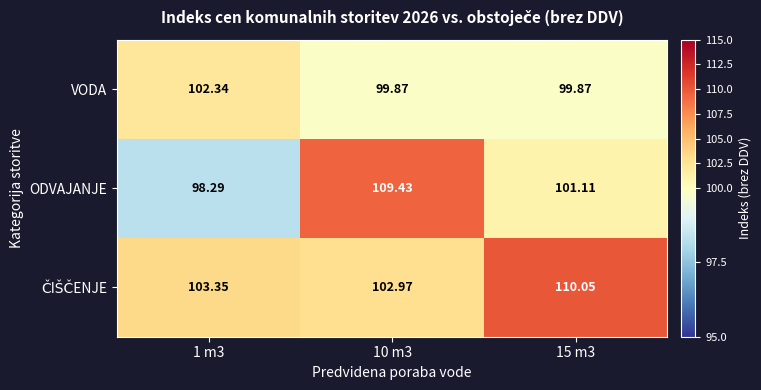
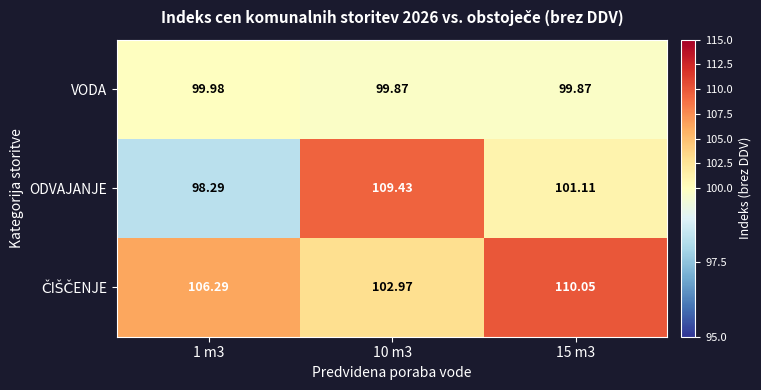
VODA, 1 m3: 102.34 -> 99.98
ČIŠČENJE, 1 m3: 103.35 -> 106.29
